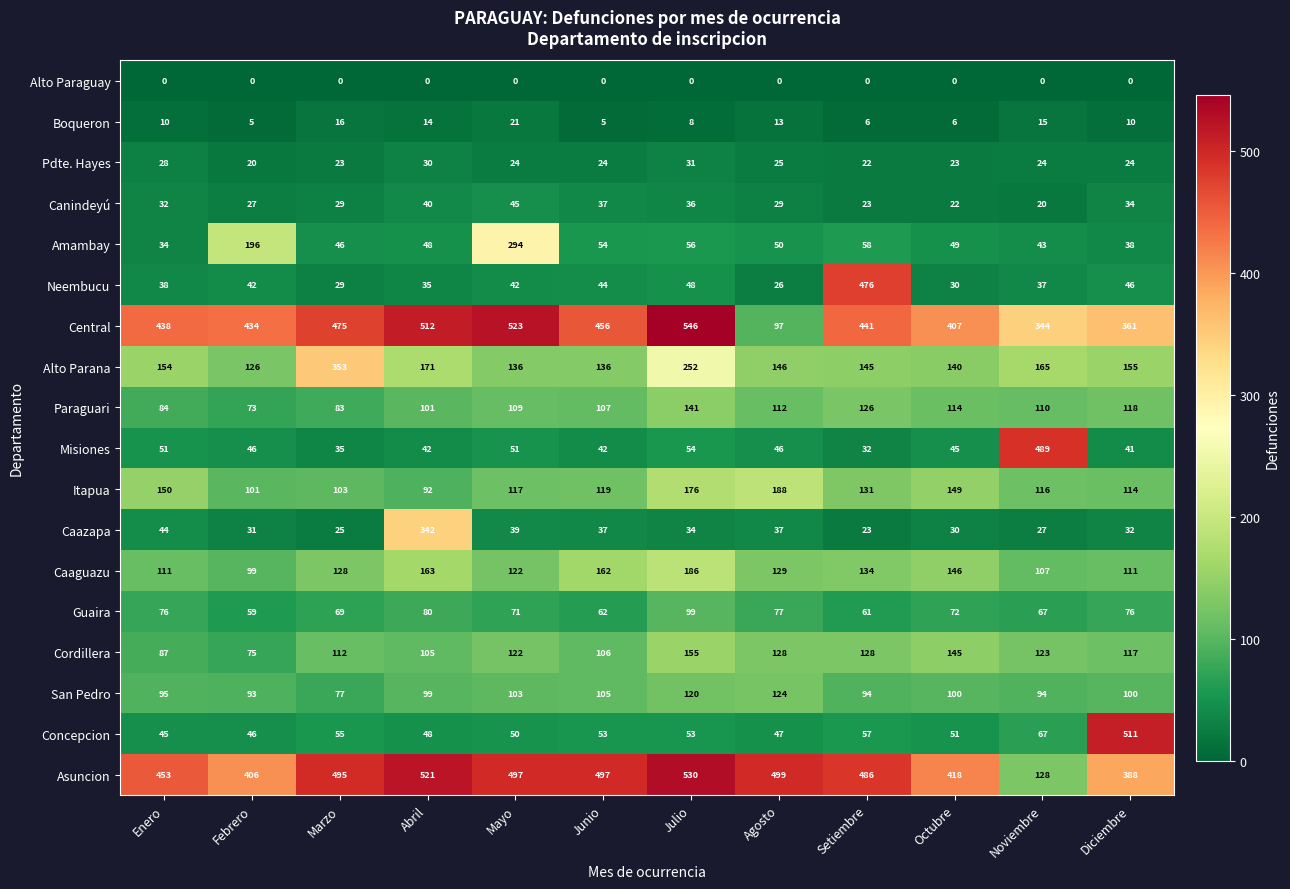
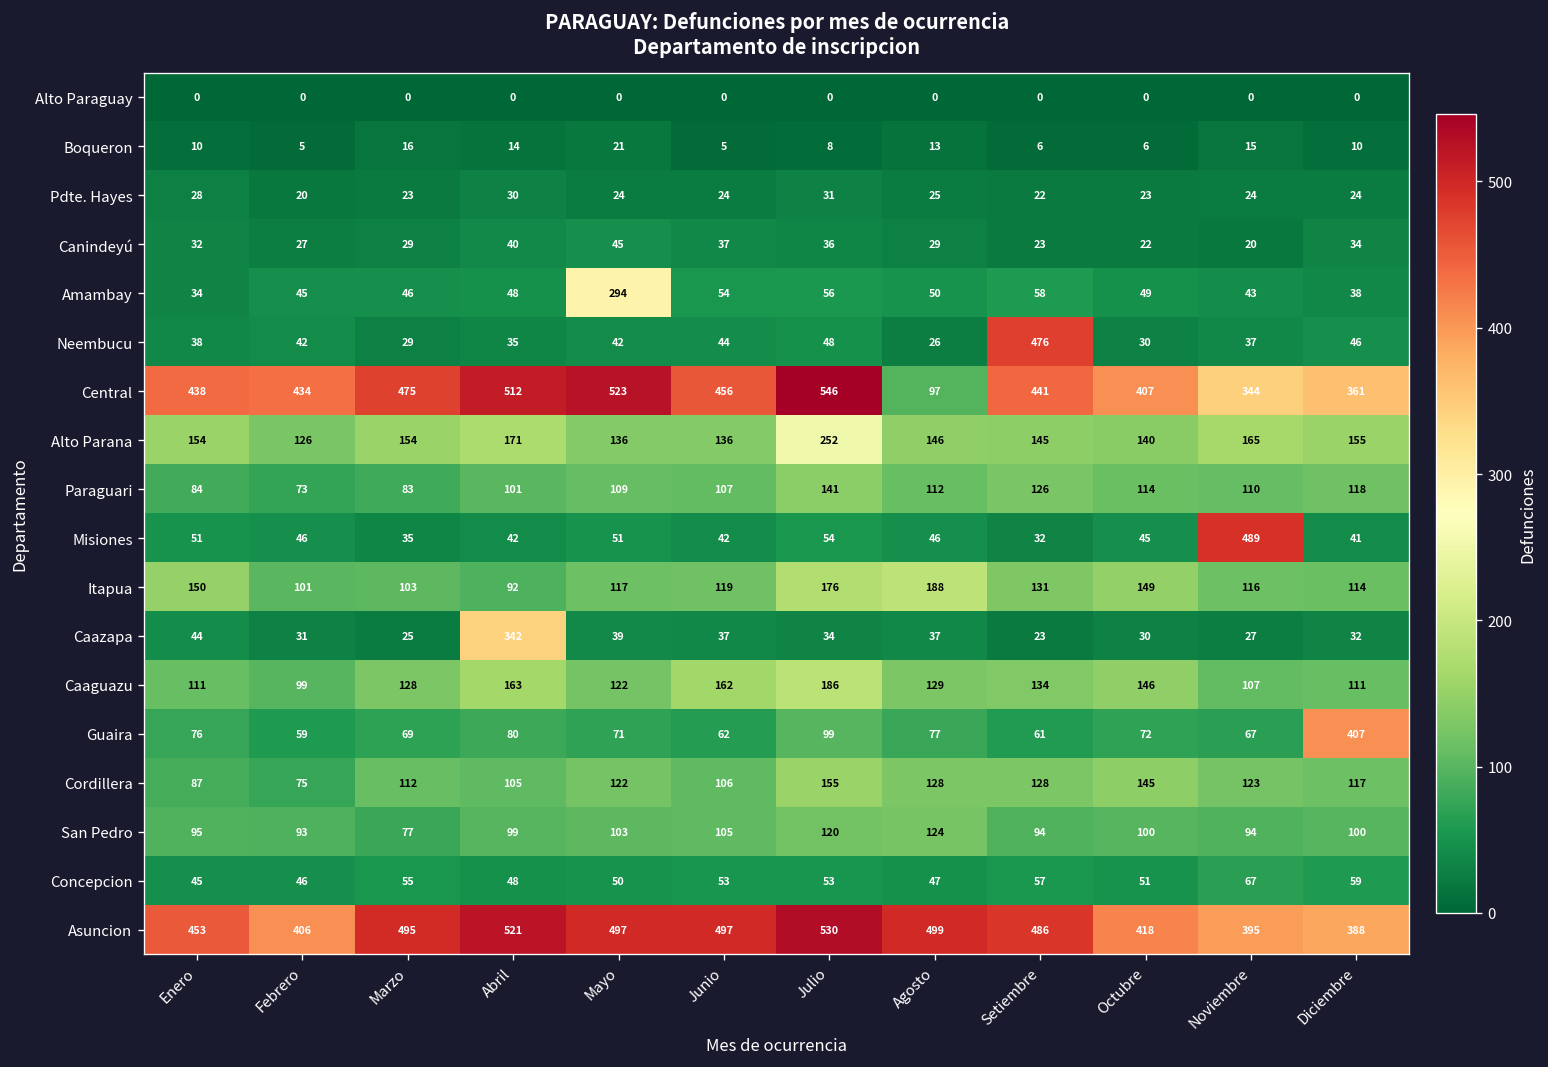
Amambay, Febrero: 196 -> 45
Alto Parana, Marzo: 353 -> 154
Guaira, Diciembre: 76 -> 407
Concepcion, Diciembre: 511 -> 59
Asuncion, Noviembre: 128 -> 395
